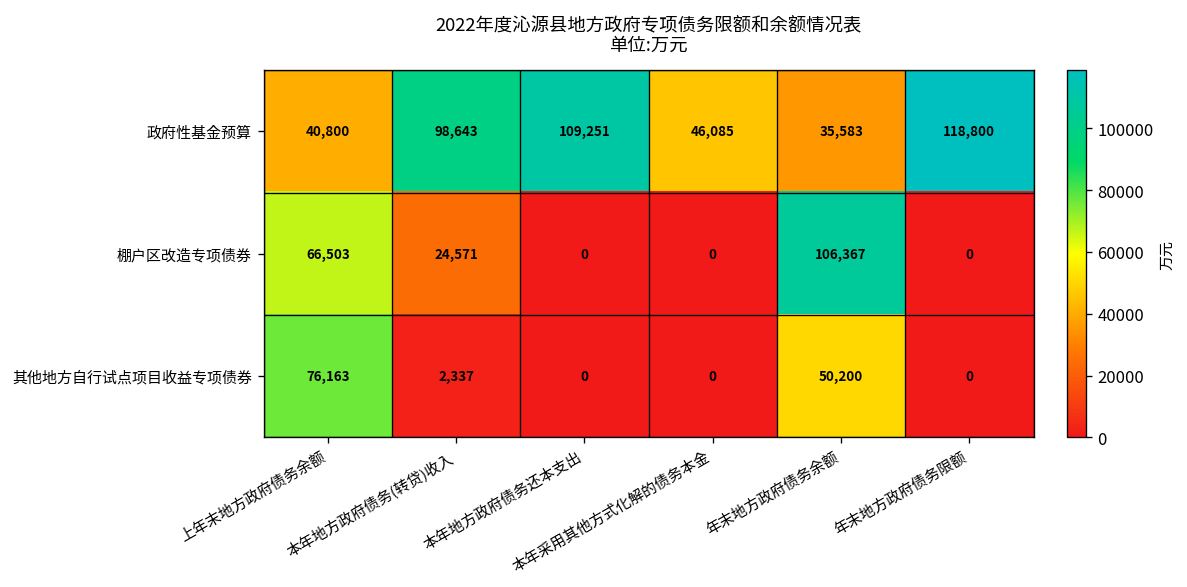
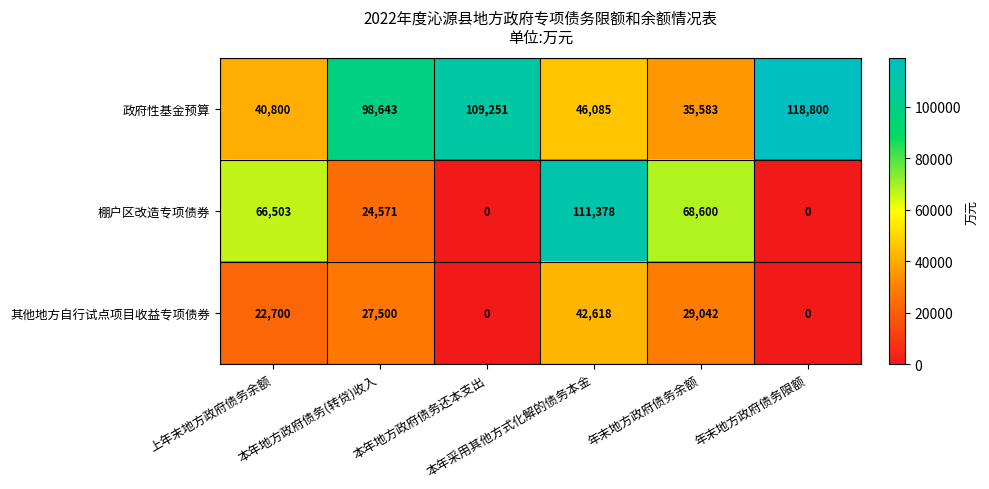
棚户区改造专项债券, 本年采用其他方式化解的债务本金: 0 -> 111,378
棚户区改造专项债券, 年末地方政府债务余额: 106,367 -> 68,600
其他地方自行试点项目收益专项债券, 上年末地方政府债务余额: 76,163 -> 22,700
其他地方自行试点项目收益专项债券, 本年地方政府债务(转贷)收入: 2,337 -> 27,500
其他地方自行试点项目收益专项债券, 本年采用其他方式化解的债务本金: 0 -> 42,618
其他地方自行试点项目收益专项债券, 年末地方政府债务余额: 50,200 -> 29,042
